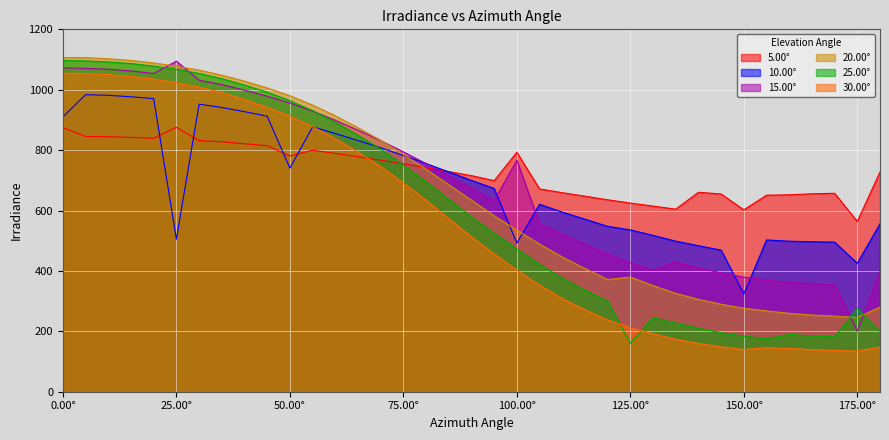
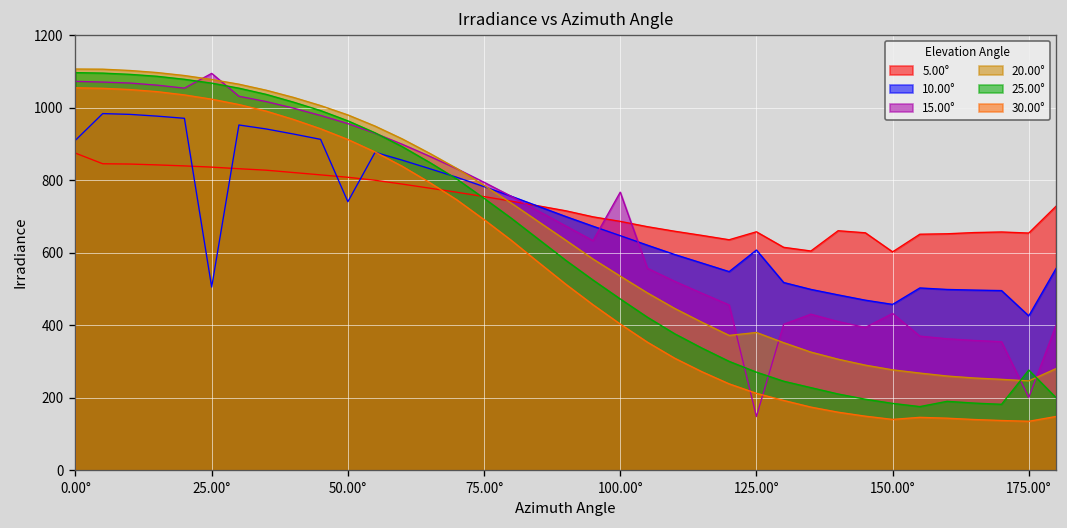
5.00°, 25.00°: 880 -> 840
5.00°, 50.00°: 780 -> 810
5.00°, 100.00°: 790 -> 690
10.00°, 100.00°: 490 -> 650
5.00°, 125.00°: 620 -> 660
10.00°, 125.00°: 540 -> 610
15.00°, 125.00°: 430 -> 150
25.00°, 125.00°: 160 -> 270
10.00°, 150.00°: 320 -> 460
15.00°, 150.00°: 380 -> 430
5.00°, 175.00°: 560 -> 650
